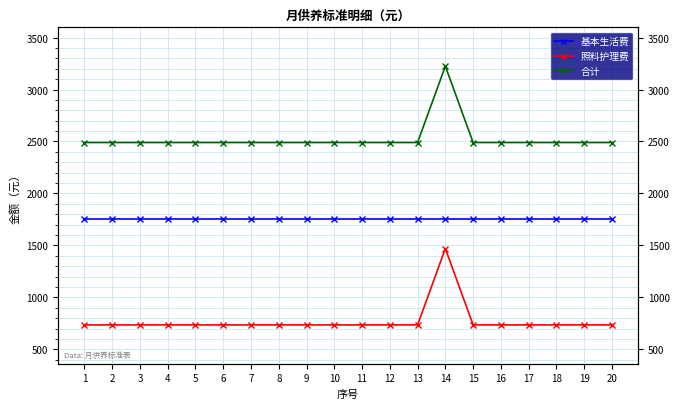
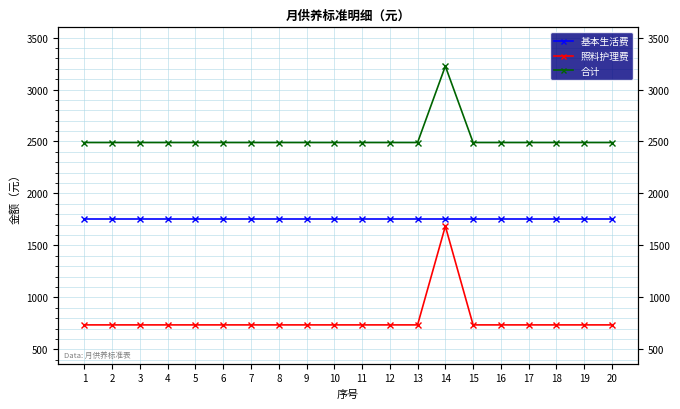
照料护理费, 14: 1470 -> 1690
